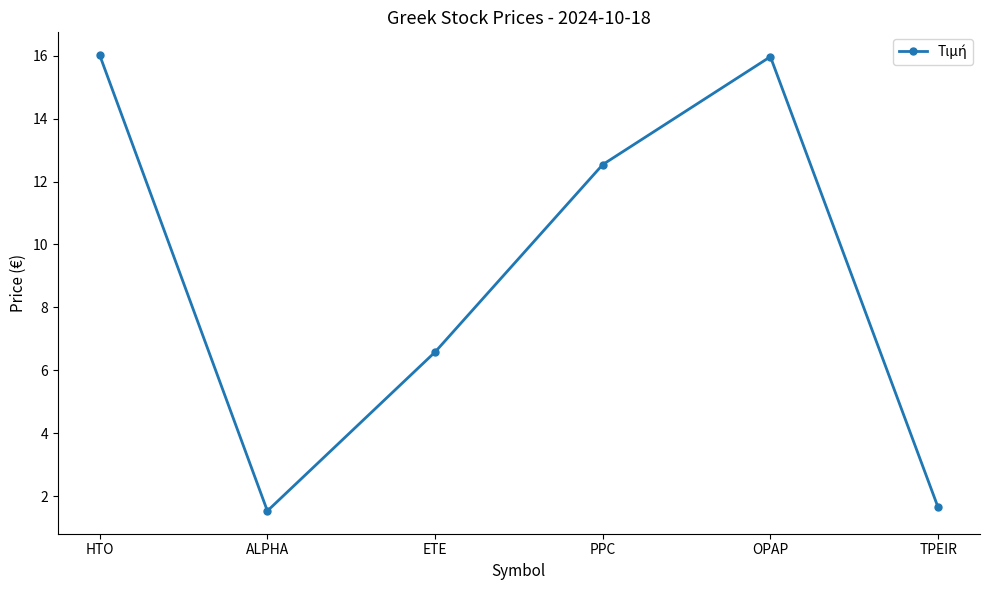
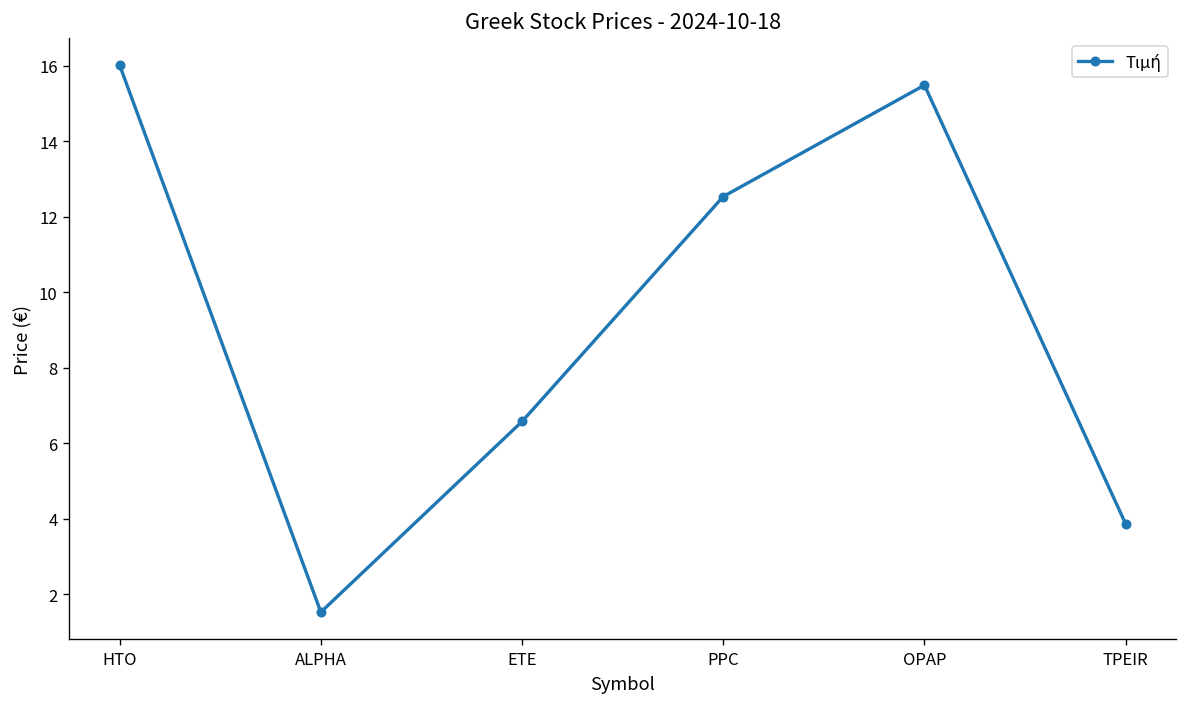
OPAP: 16.0 -> 15.5
TPEIR: 1.6 -> 3.9
